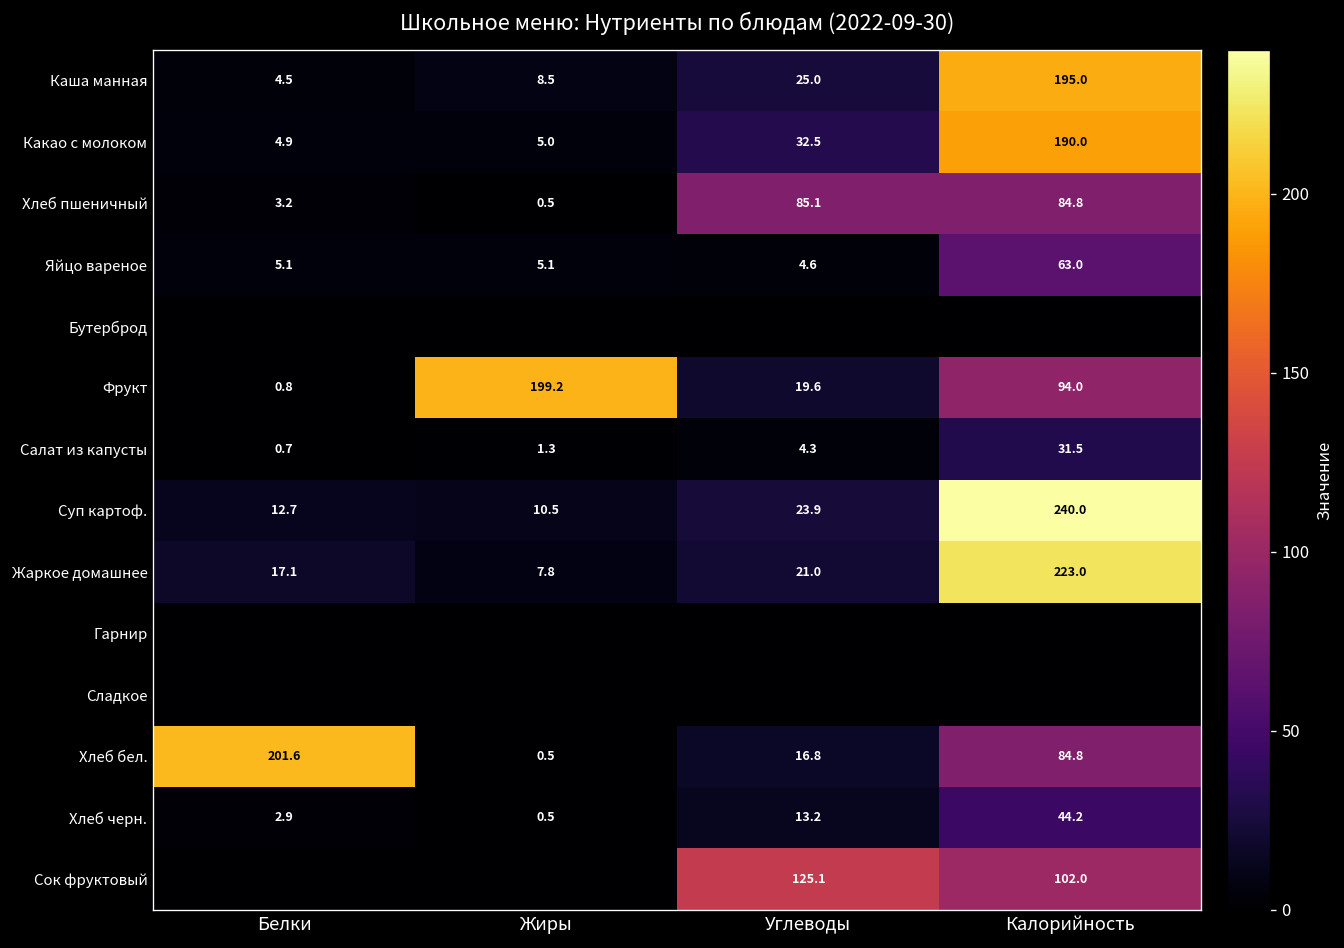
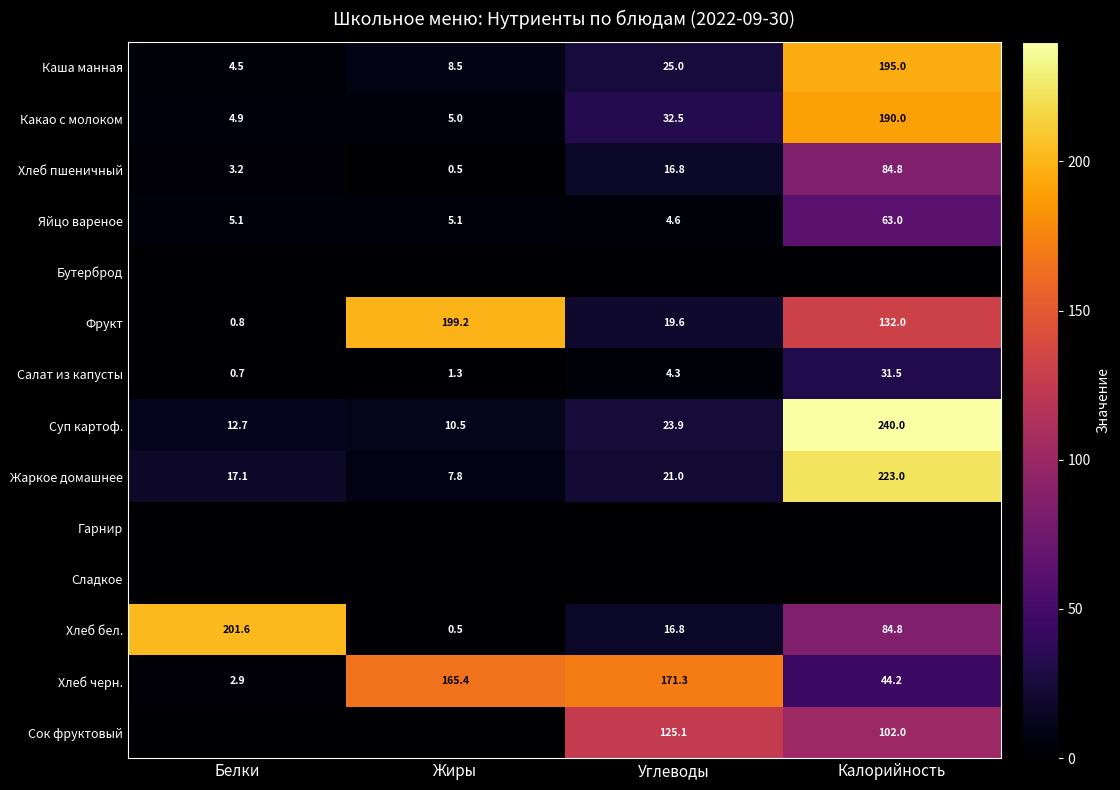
Хлеб пшеничный, Углеводы: 85.1 -> 16.8
Фрукт, Калорийность: 94.0 -> 132.0
Хлеб черн., Жиры: 0.5 -> 165.4
Хлеб черн., Углеводы: 13.2 -> 171.3
